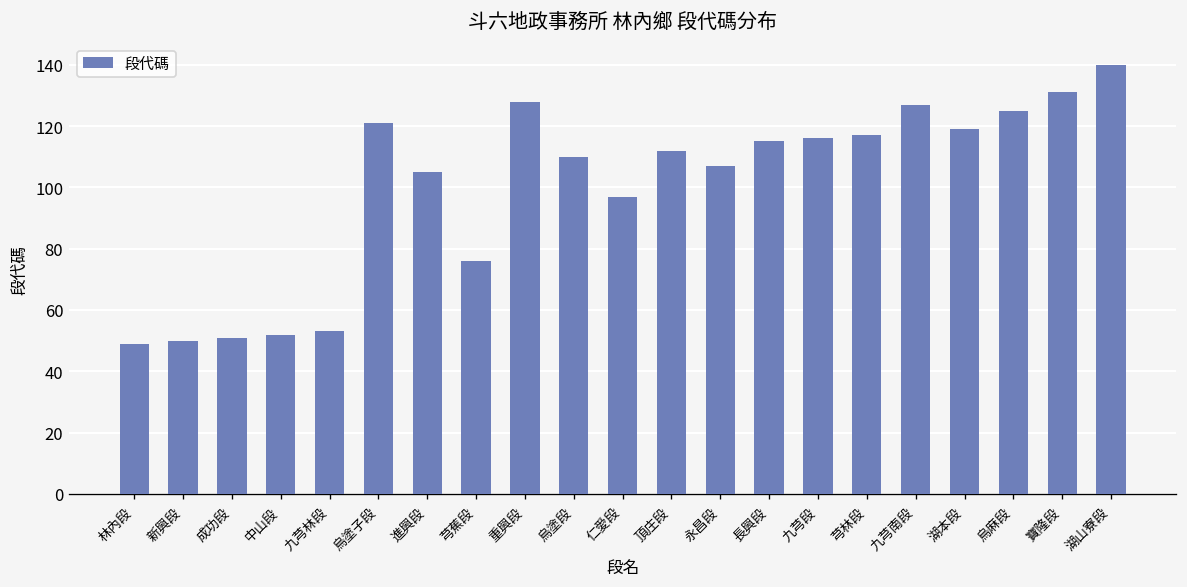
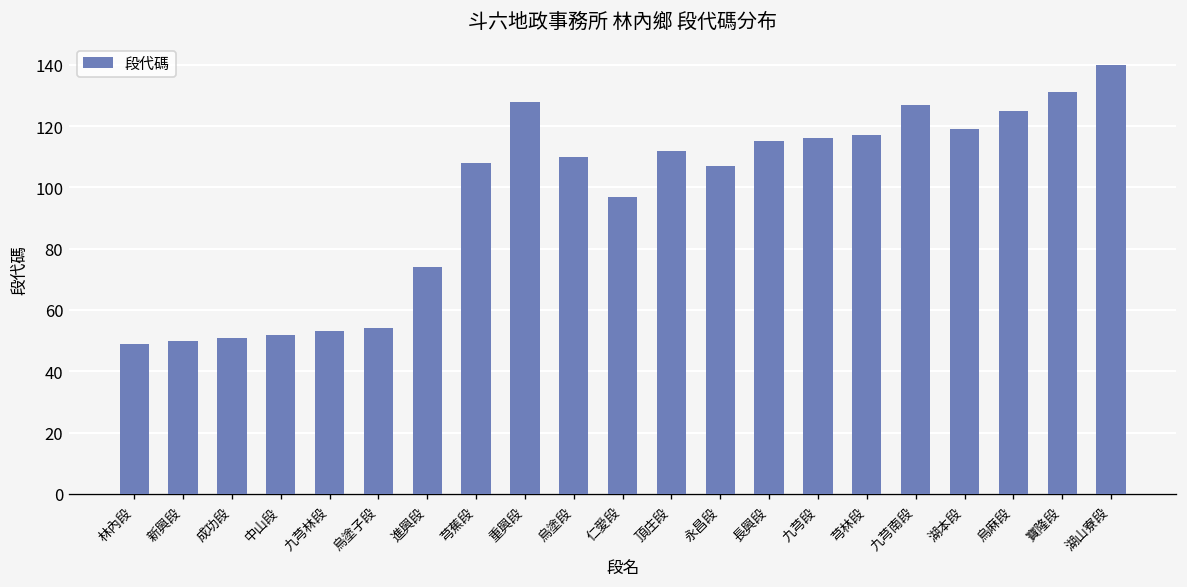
烏塗子段: 121 -> 54
進興段: 105 -> 74
芎蕉段: 76 -> 108
